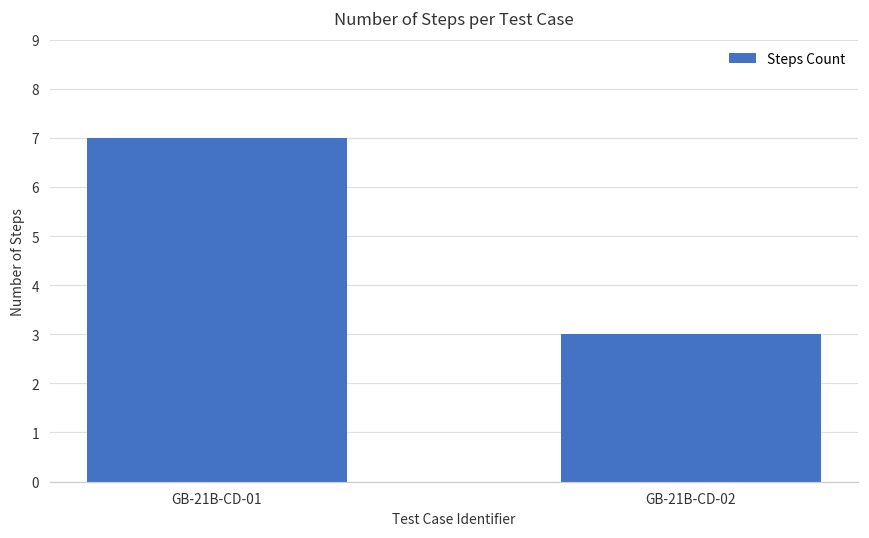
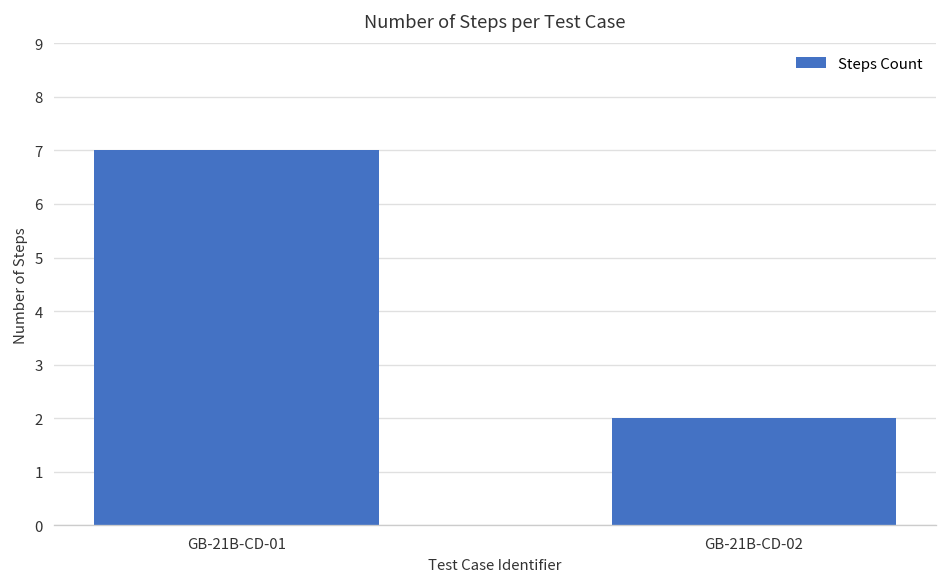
GB-21B-CD-02: 3 -> 2
